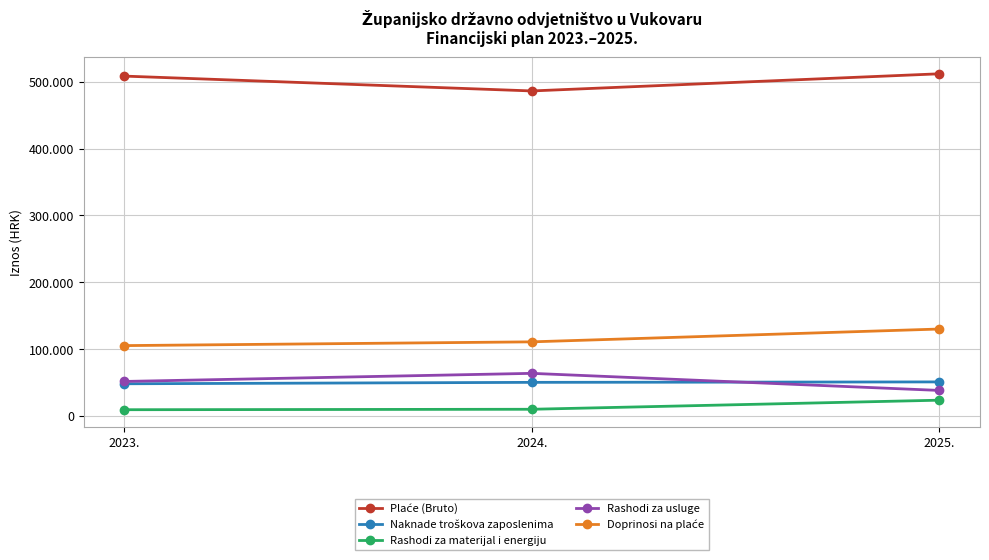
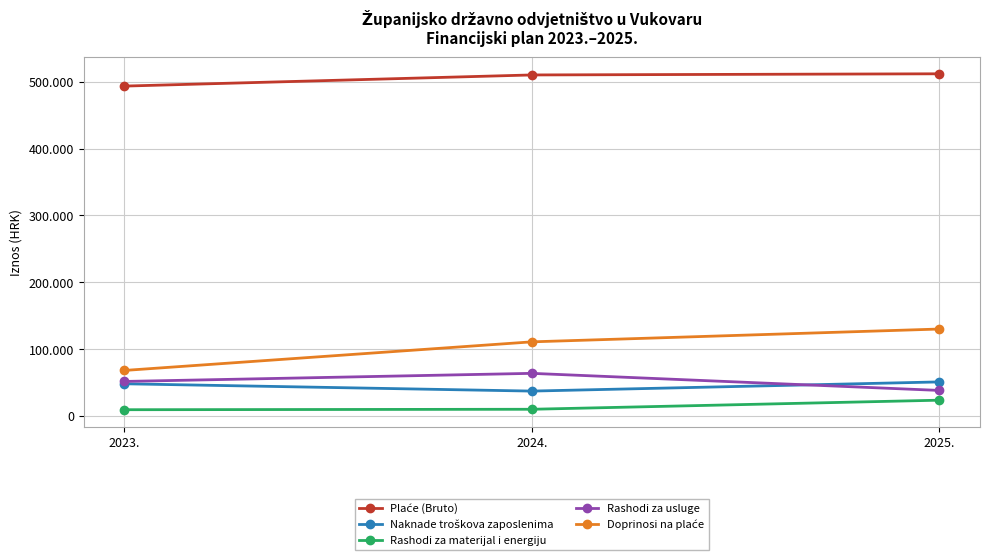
Plaće (Bruto), 2023.: 510 -> 490
Doprinosi na plaće, 2023.: 110 -> 70
Plaće (Bruto), 2024.: 490 -> 510
Naknade troškova zaposlenima, 2024.: 50 -> 40
